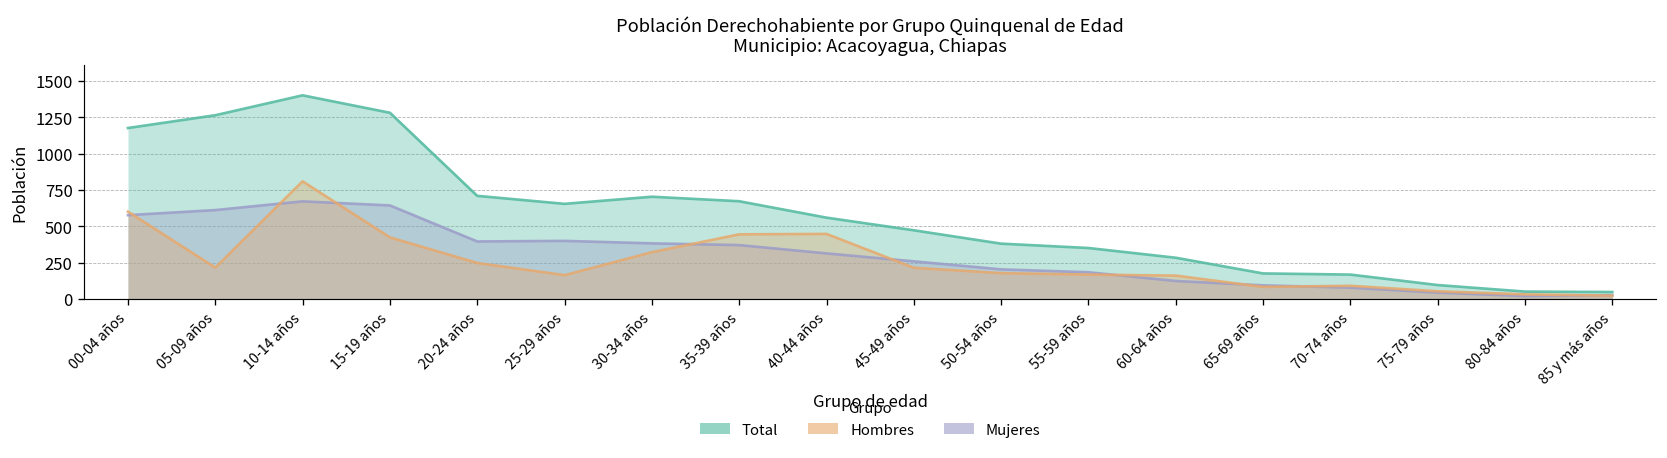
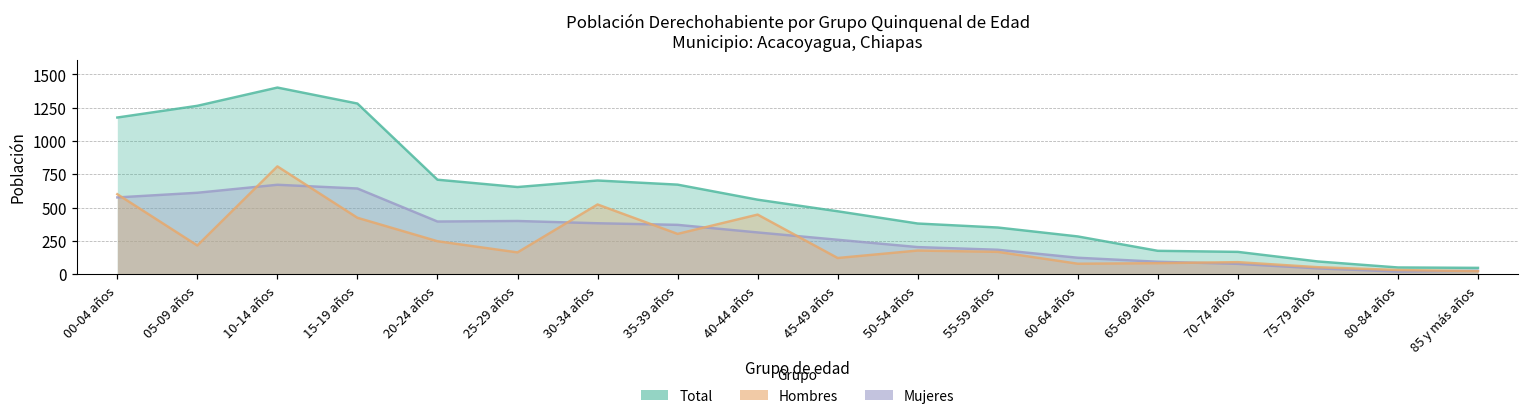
Hombres, 30-34 años: 320 -> 520
Hombres, 35-39 años: 440 -> 300
Hombres, 45-49 años: 210 -> 120
Hombres, 60-64 años: 160 -> 80
